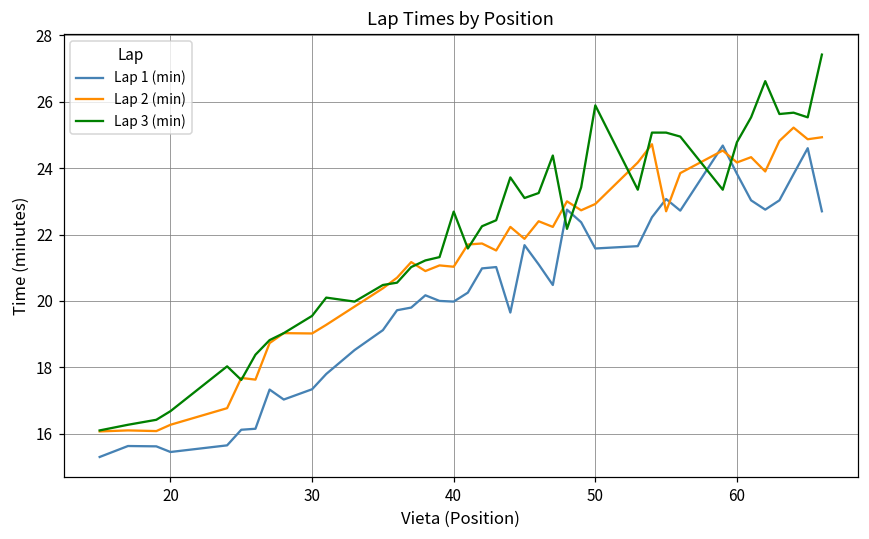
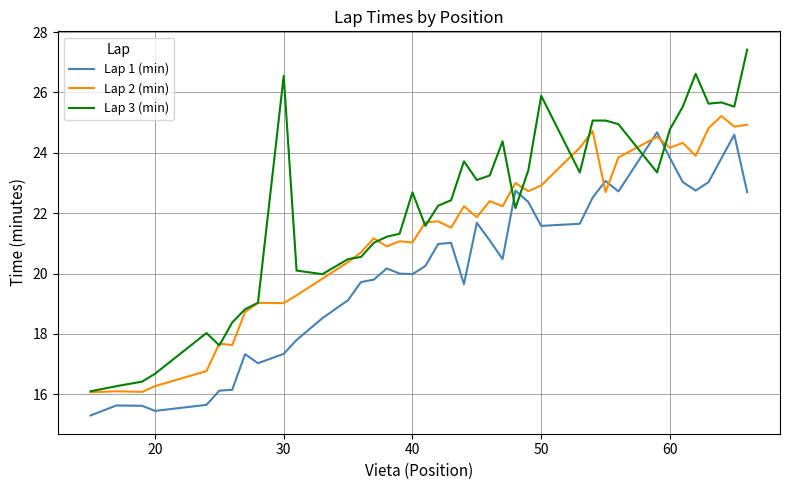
Lap 3 (min), 30: 19.6 -> 26.6
